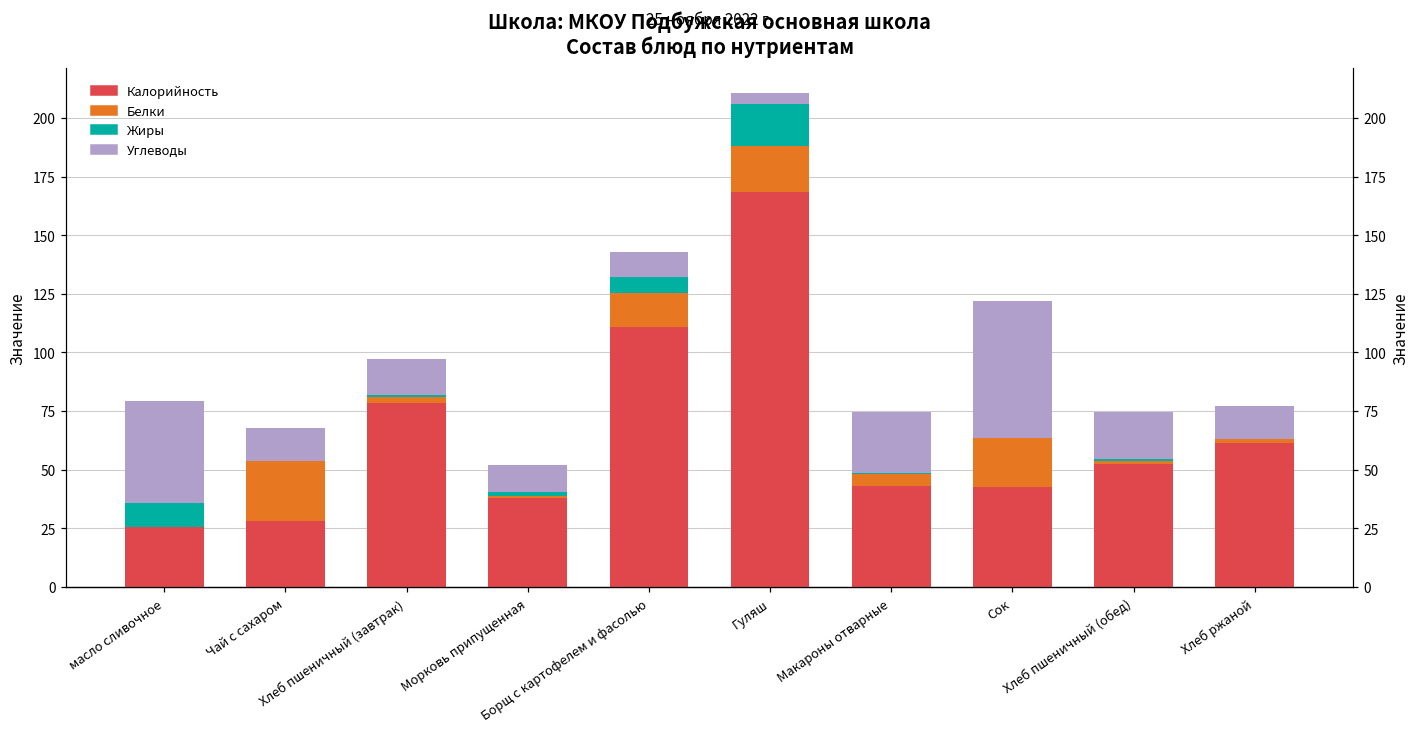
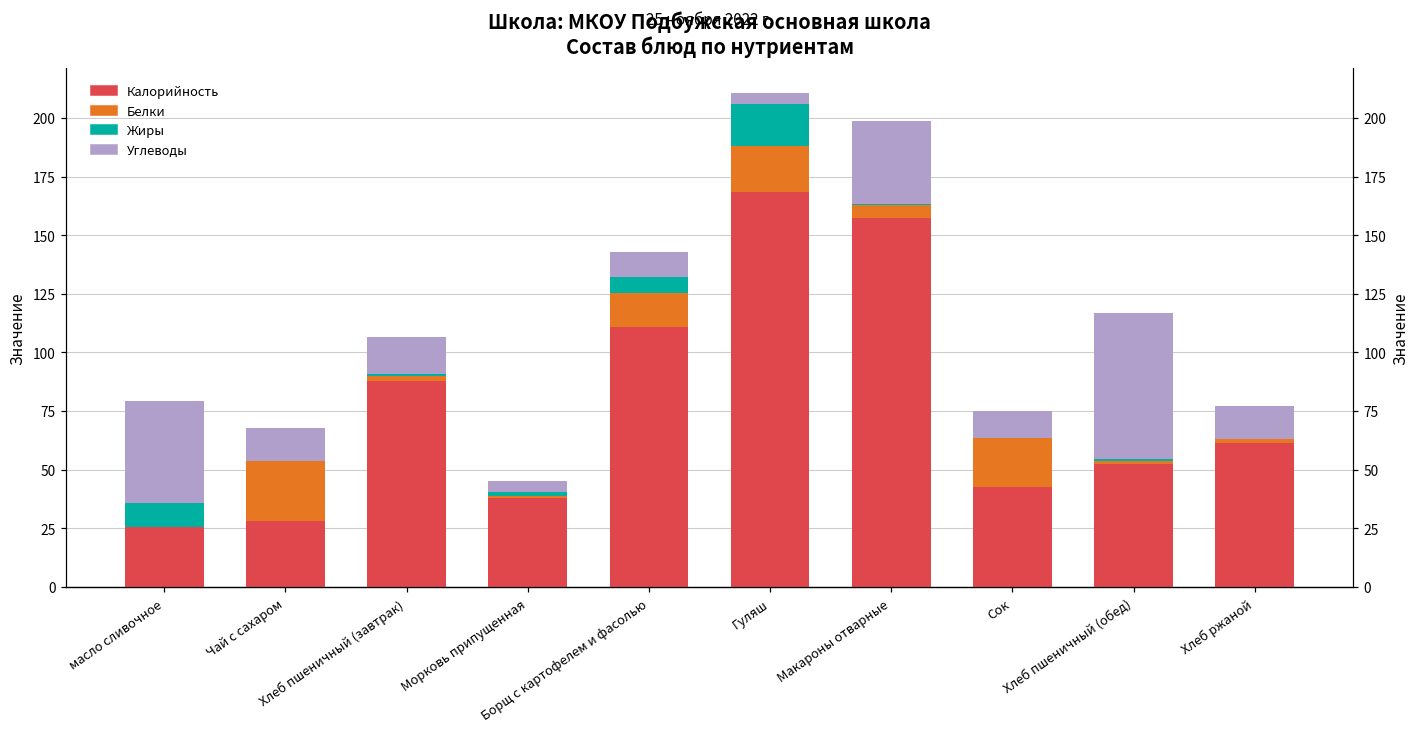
Калорийность, Хлеб пшеничный (завтрак): 79 -> 88
Углеводы, Морковь припущенная: 11 -> 5
Калорийность, Макароны отварные: 43 -> 157
Углеводы, Макароны отварные: 26 -> 35
Углеводы, Сок: 59 -> 12
Углеводы, Хлеб пшеничный (обед): 20 -> 62
